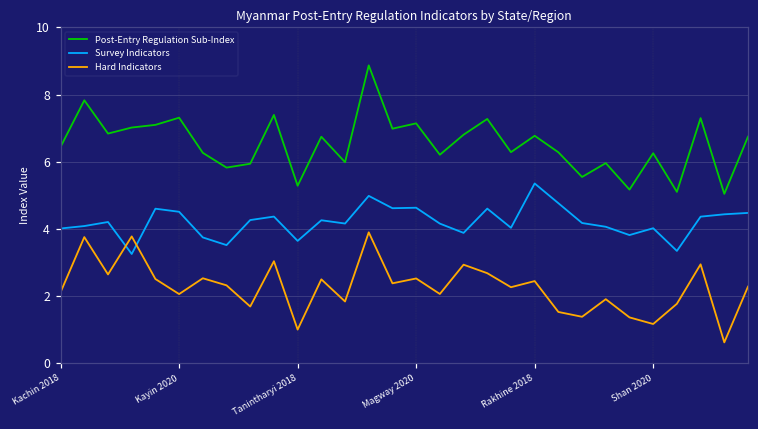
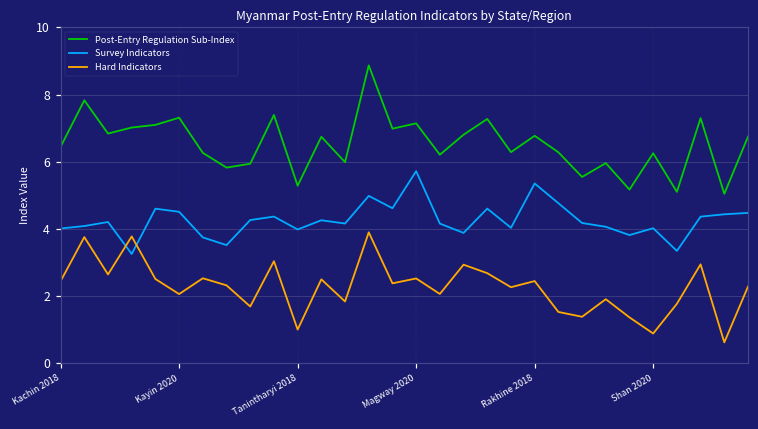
Hard Indicators, Kachin 2018: 2.1 -> 2.4
Survey Indicators, Tanintharyi 2018: 3.6 -> 4.0
Survey Indicators, Magway 2020: 4.6 -> 5.7
Hard Indicators, Shan 2020: 1.2 -> 0.9
